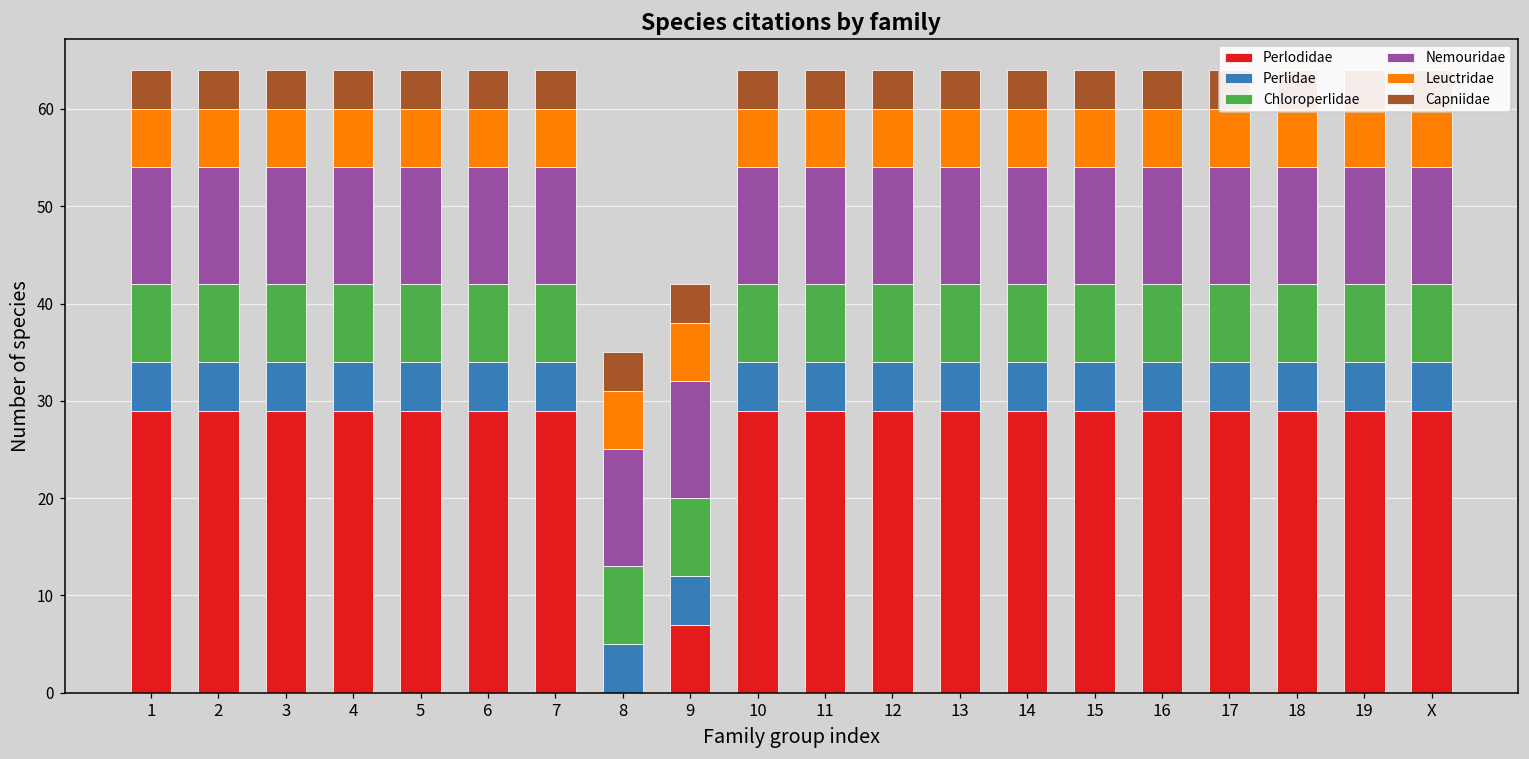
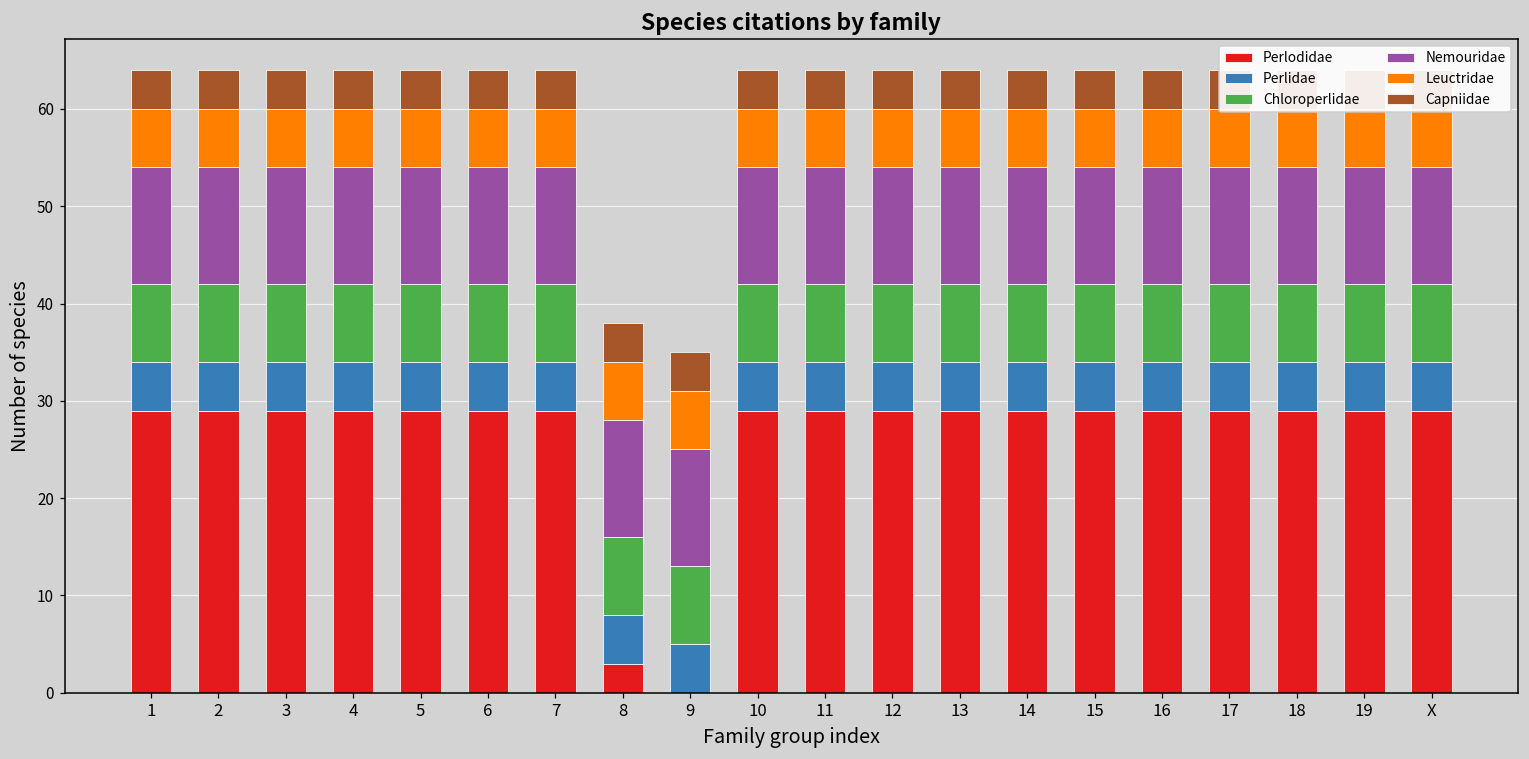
Perlodidae, 8: 0 -> 3
Perlodidae, 9: 7 -> 0
